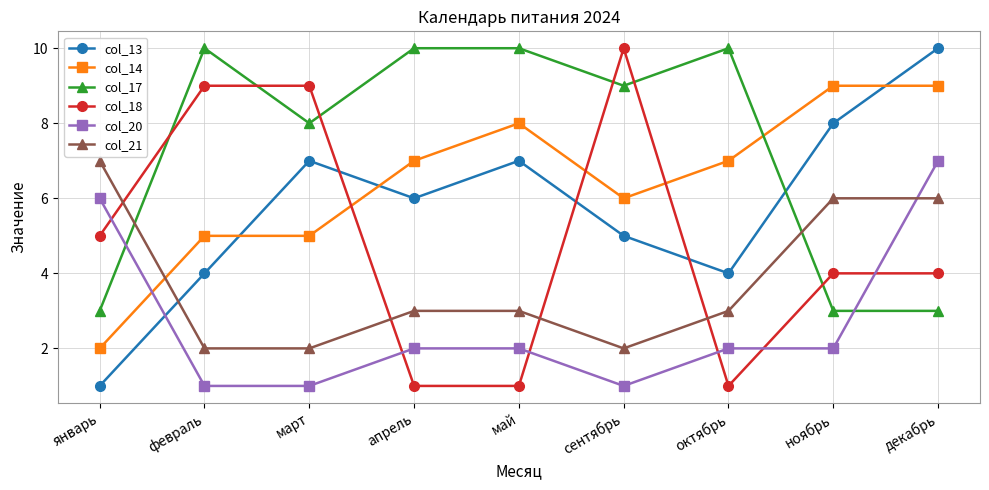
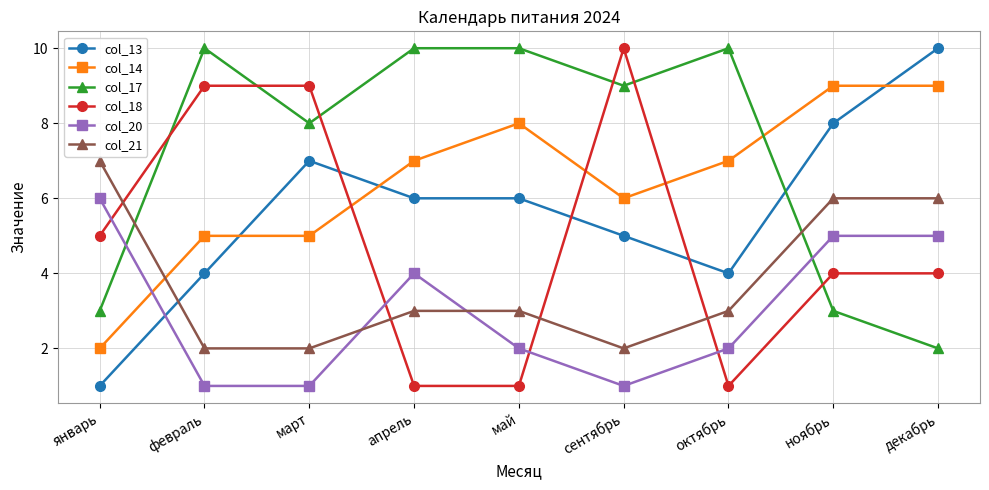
col_20, апрель: 2 -> 4
col_13, май: 7 -> 6
col_20, ноябрь: 2 -> 5
col_17, декабрь: 3 -> 2
col_20, декабрь: 7 -> 5
